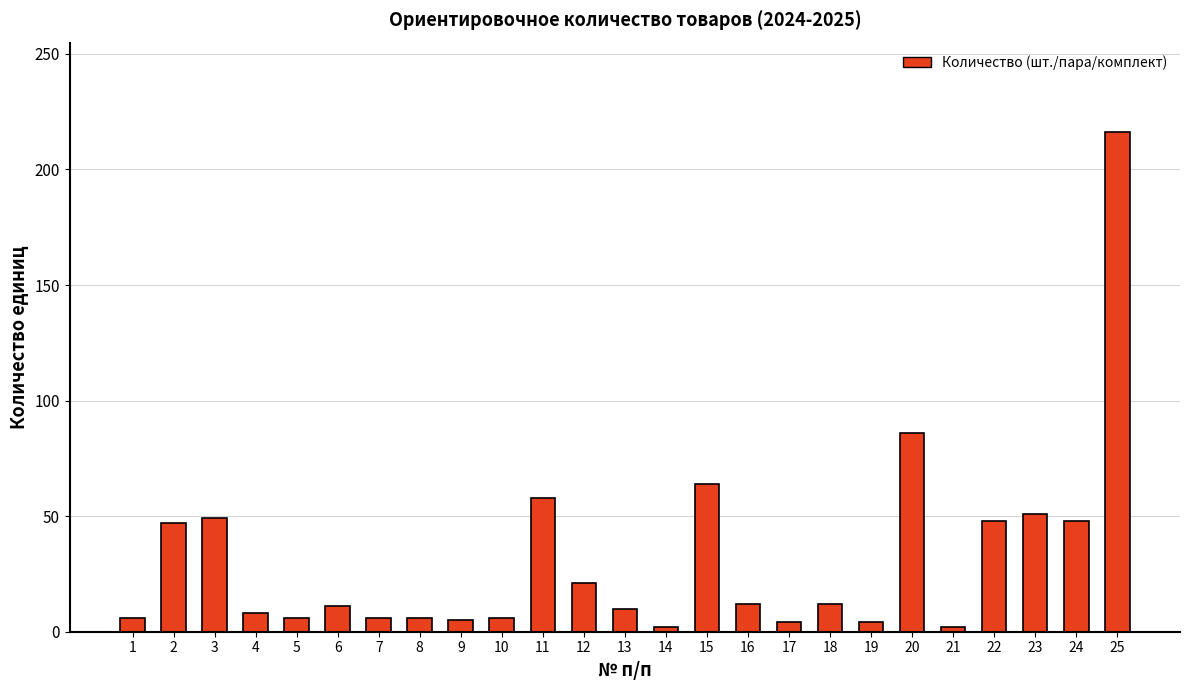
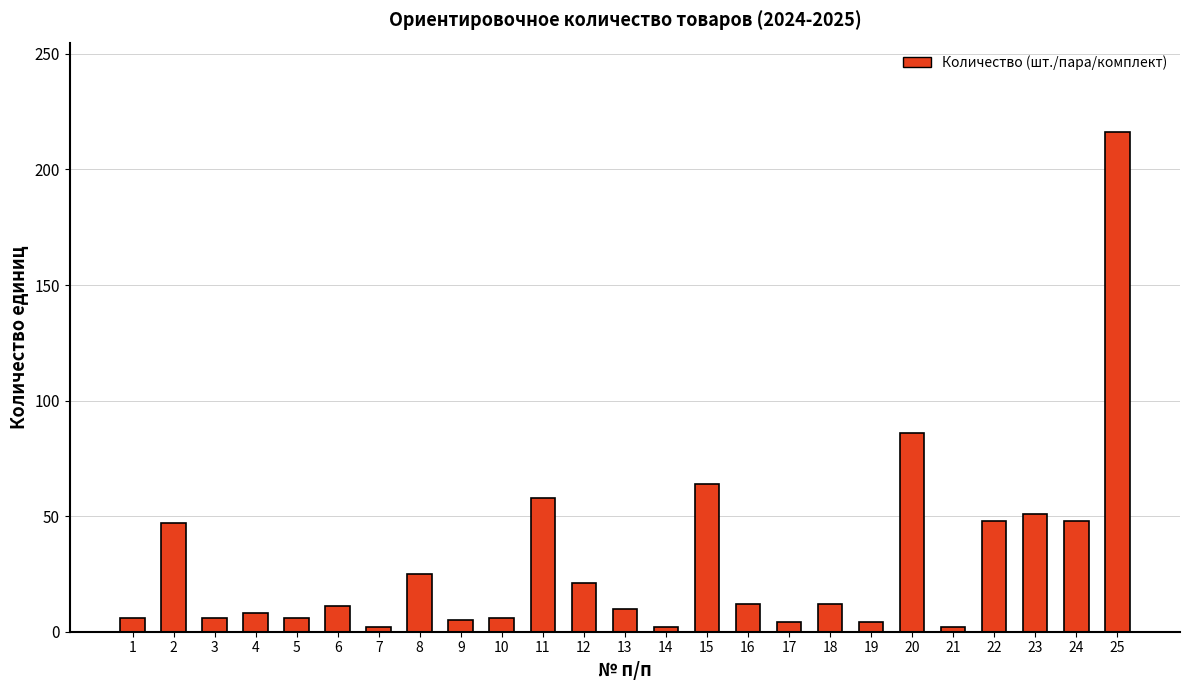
3: 49 -> 6
7: 6 -> 2
8: 6 -> 25
